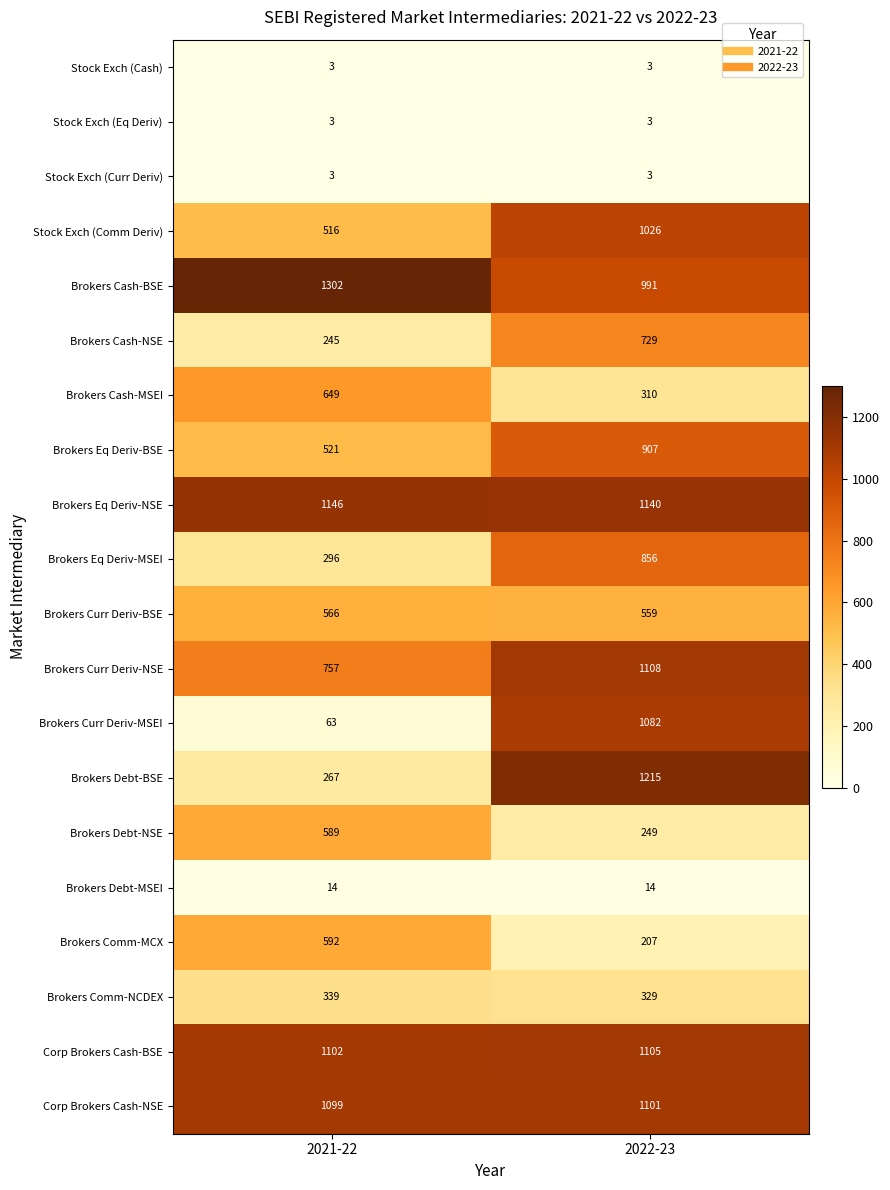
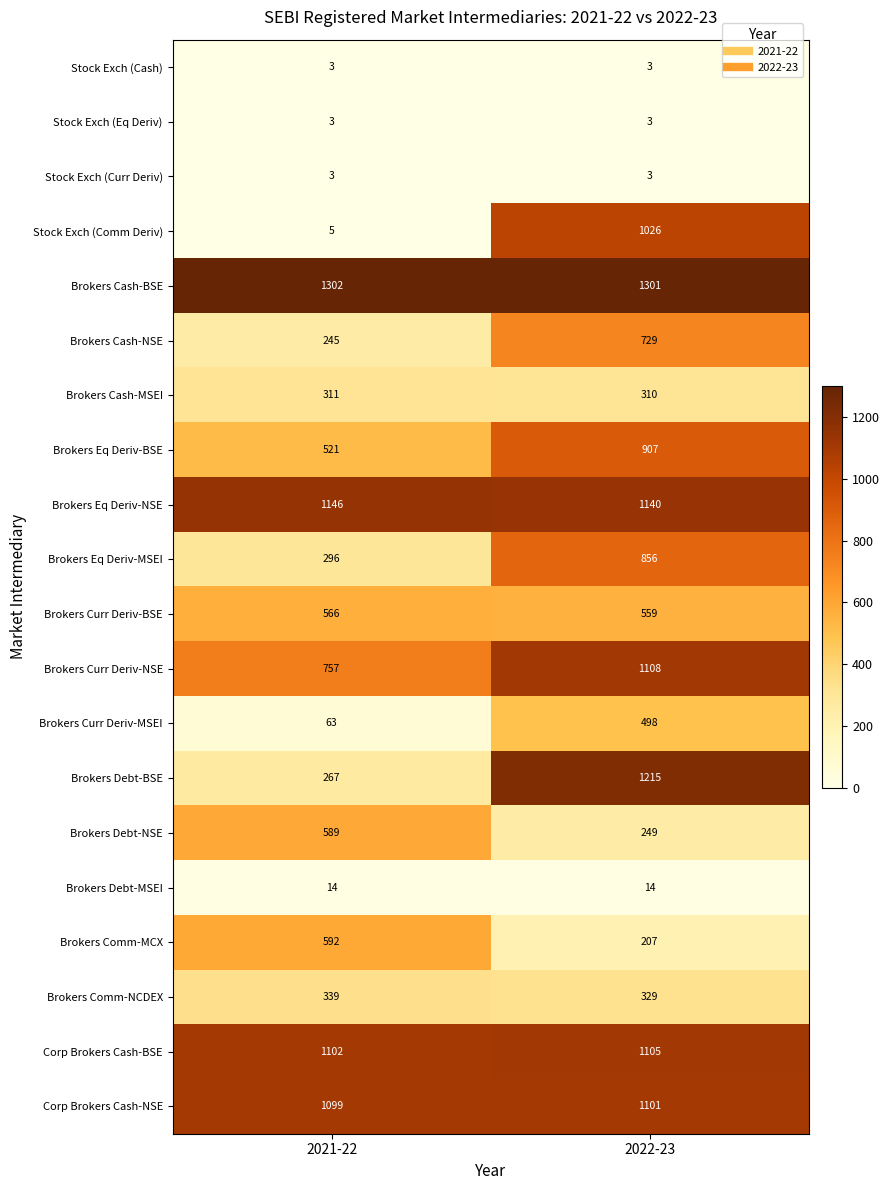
Stock Exch (Comm Deriv), 2021-22: 516 -> 5
Brokers Cash-BSE, 2022-23: 991 -> 1301
Brokers Cash-MSEI, 2021-22: 649 -> 311
Brokers Curr Deriv-MSEI, 2022-23: 1082 -> 498
